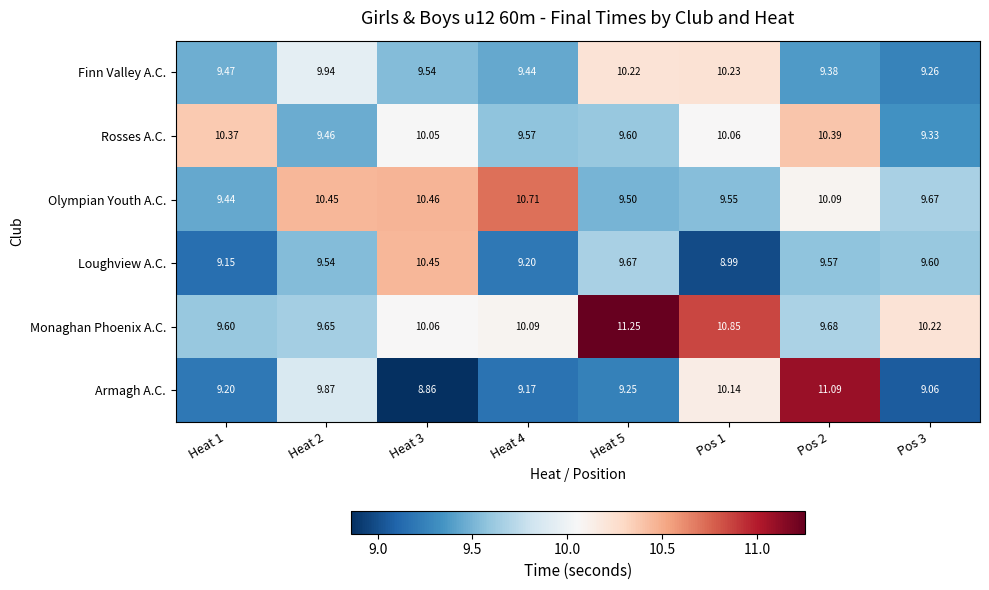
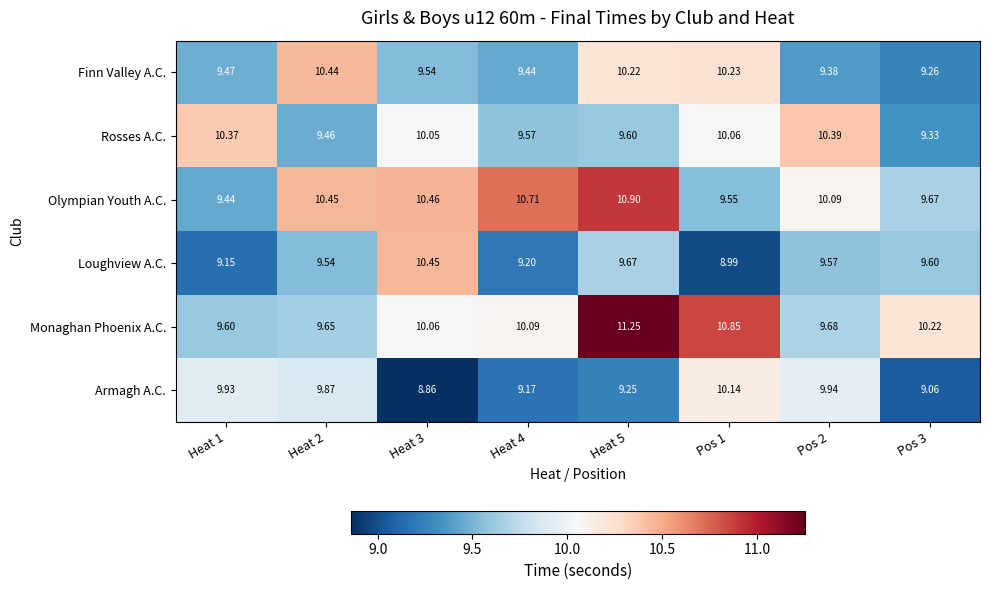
Finn Valley A.C., Heat 2: 9.94 -> 10.44
Olympian Youth A.C., Heat 5: 9.50 -> 10.90
Armagh A.C., Heat 1: 9.20 -> 9.93
Armagh A.C., Pos 2: 11.09 -> 9.94
